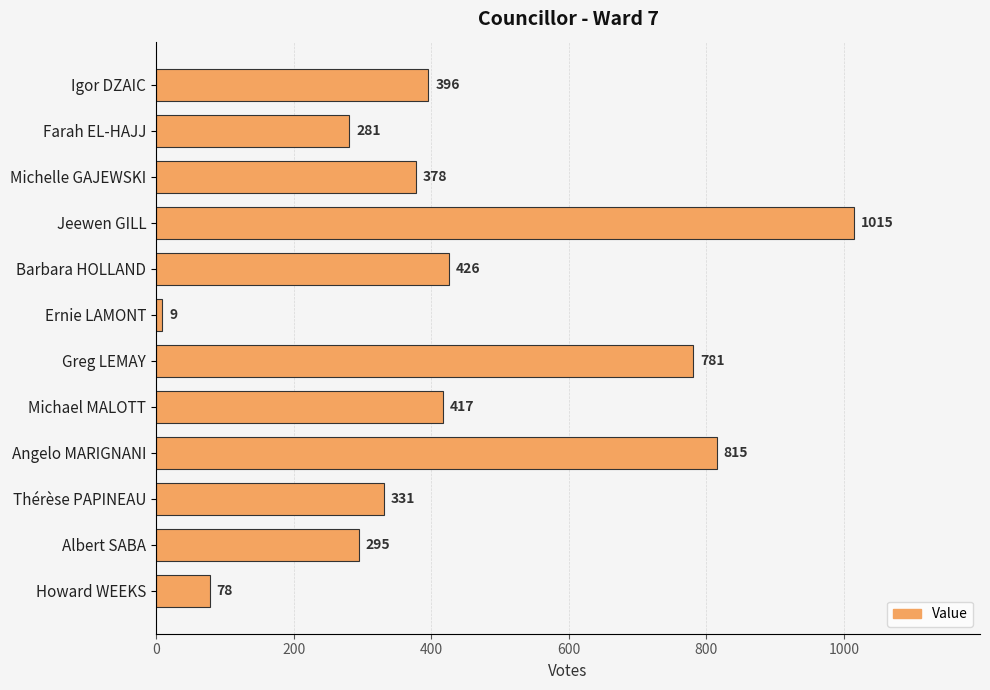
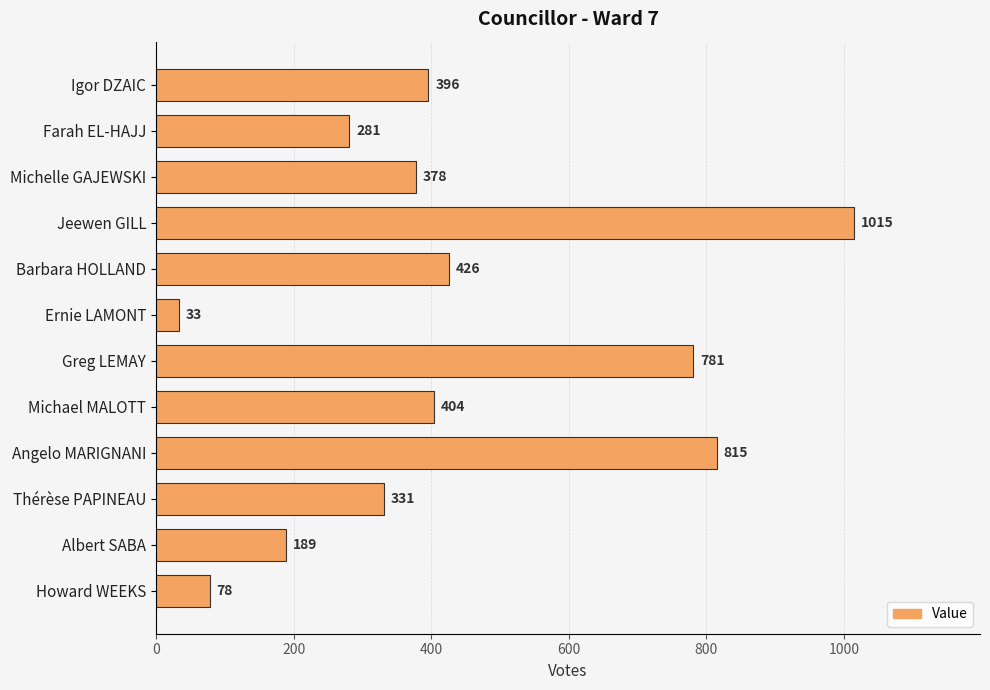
Ernie LAMONT: 9 -> 33
Michael MALOTT: 417 -> 404
Albert SABA: 295 -> 189
